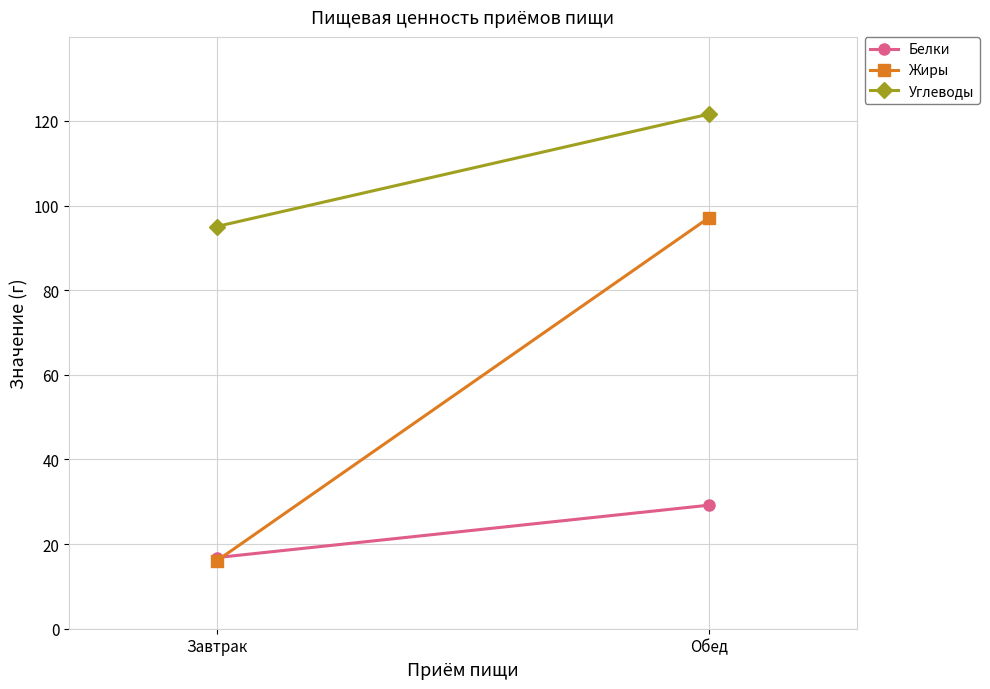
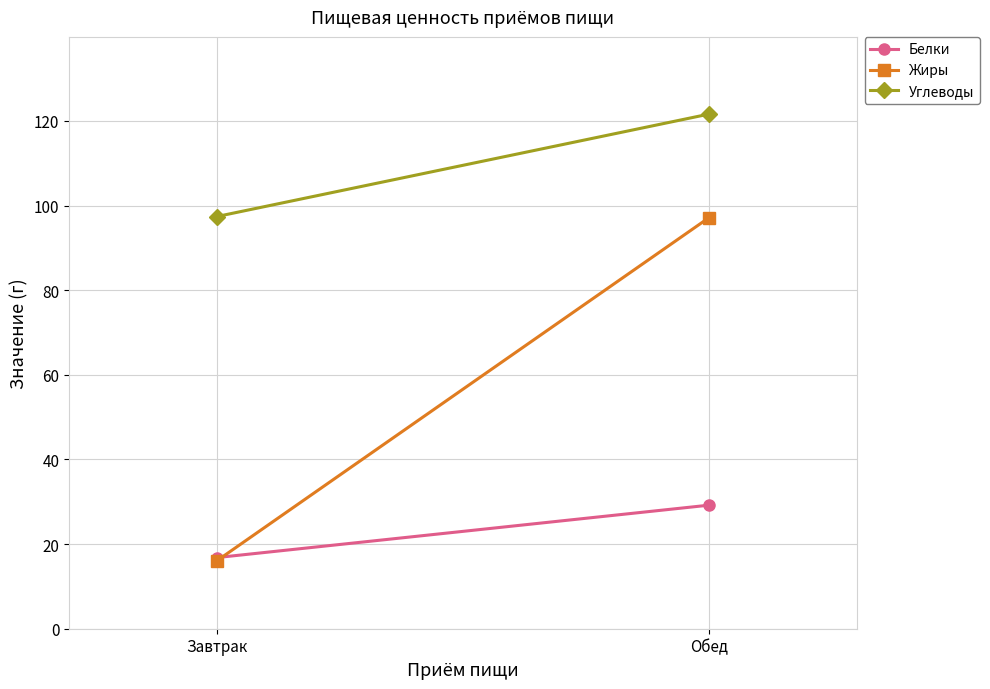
Углеводы, Завтрак: 95 -> 97
